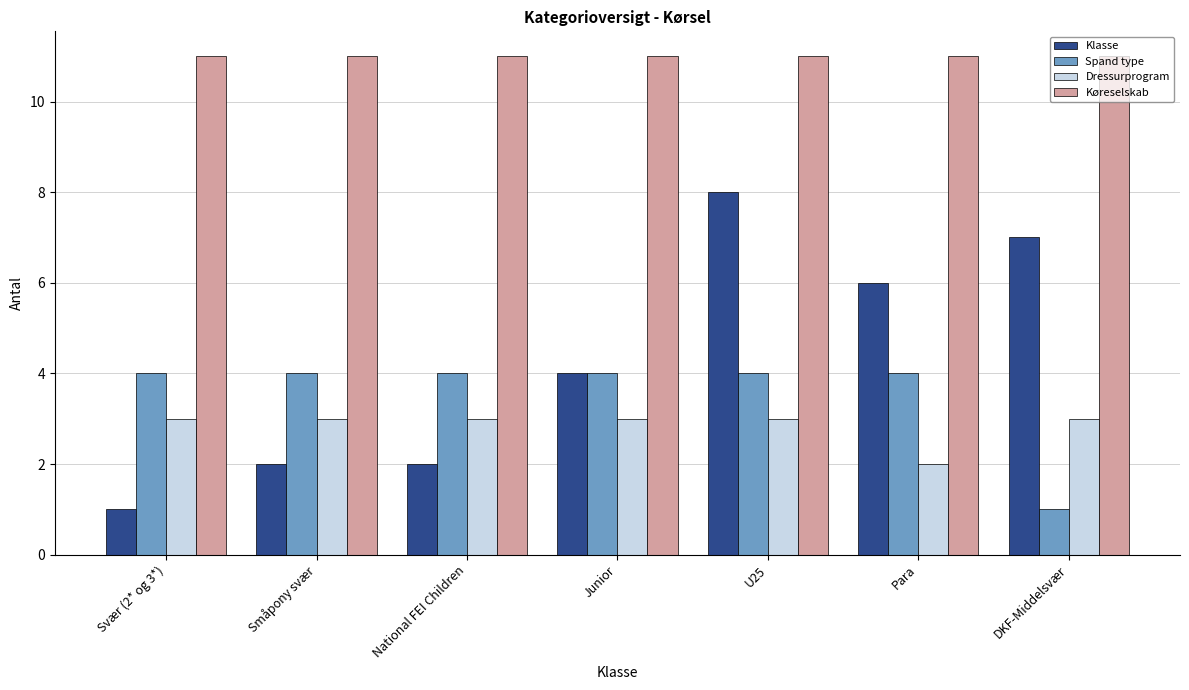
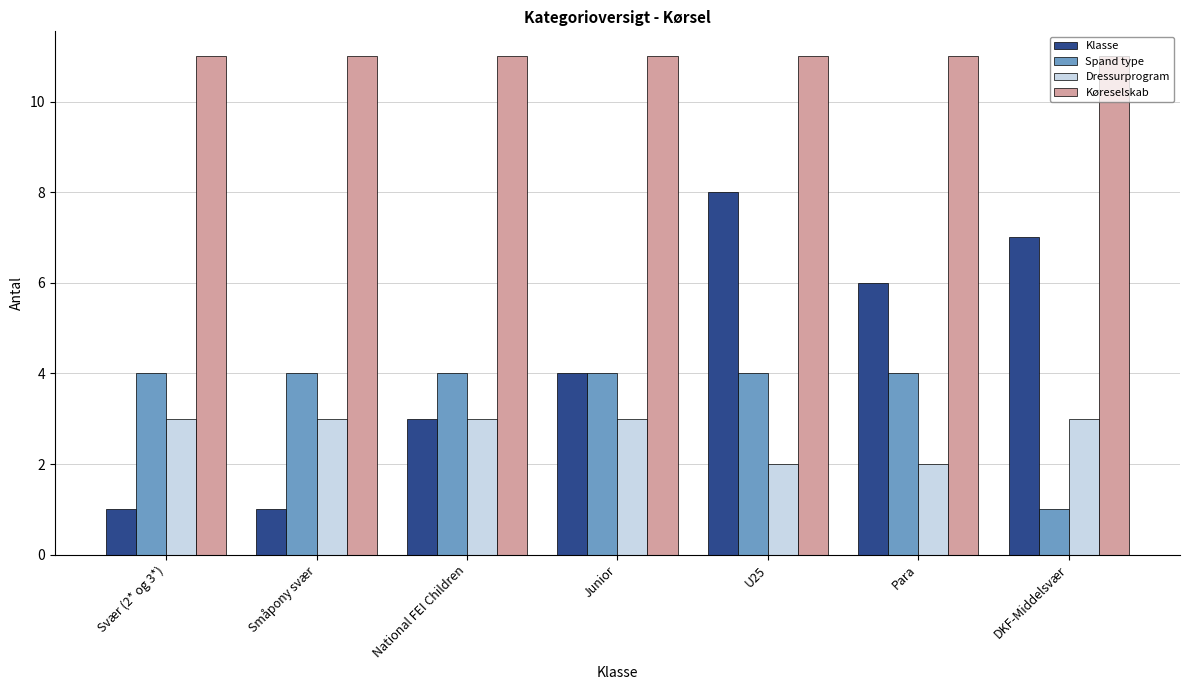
Klasse, Småpony svær: 2 -> 1
Klasse, National FEI Children: 2 -> 3
Dressurprogram, U25: 3 -> 2
